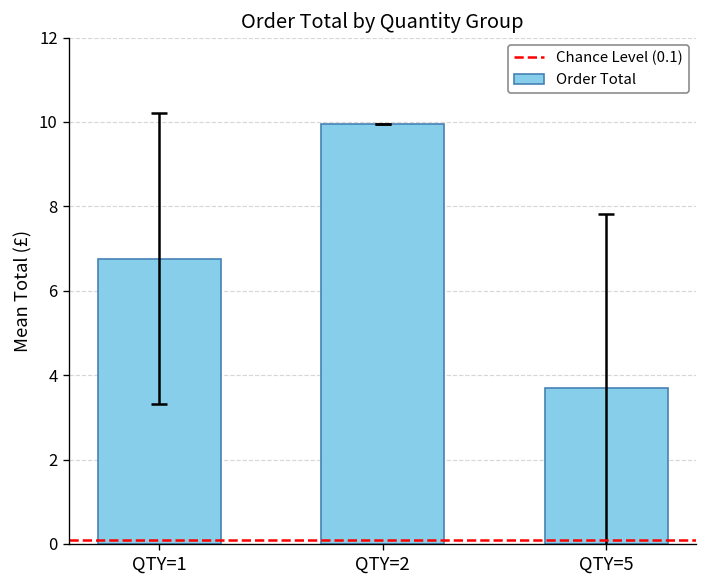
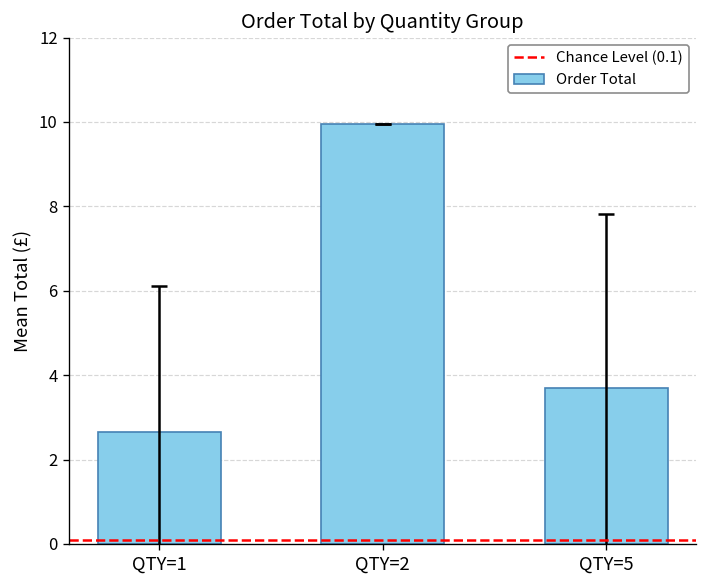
Order Total, QTY=1: 6.8 -> 2.7
